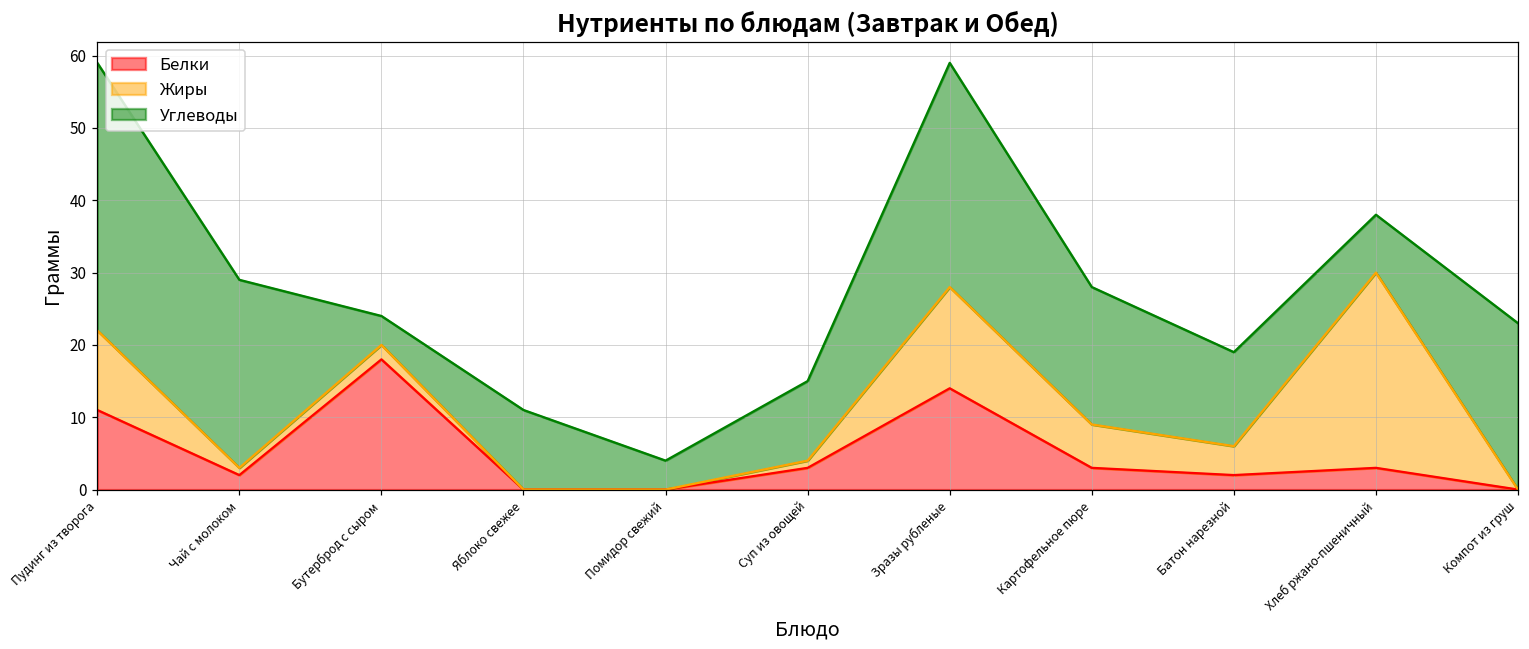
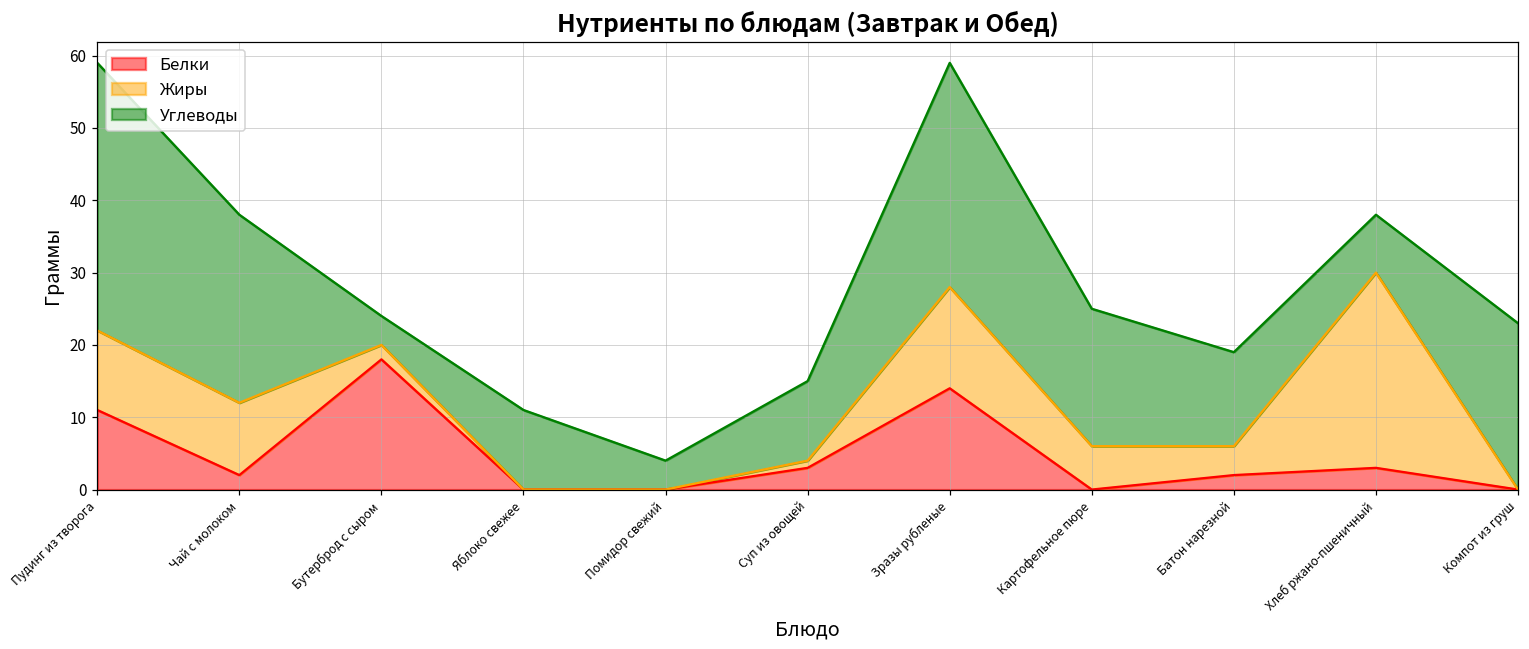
Жиры, Чай с молоком: 1 -> 10
Белки, Картофельное пюре: 3 -> 0
